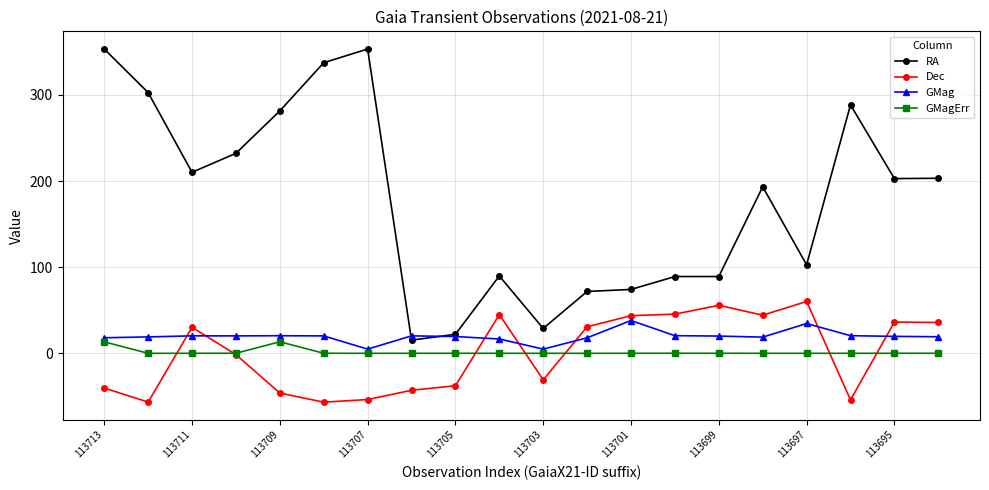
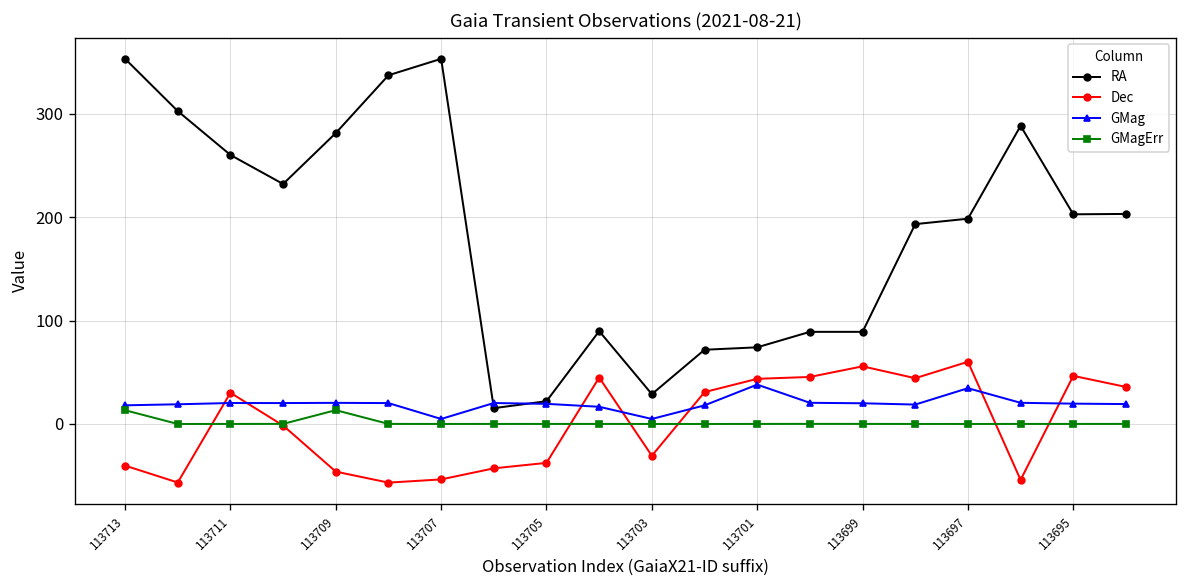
RA, 113711: 210 -> 260
RA, 113697: 100 -> 200
Dec, 113695: 40 -> 50
